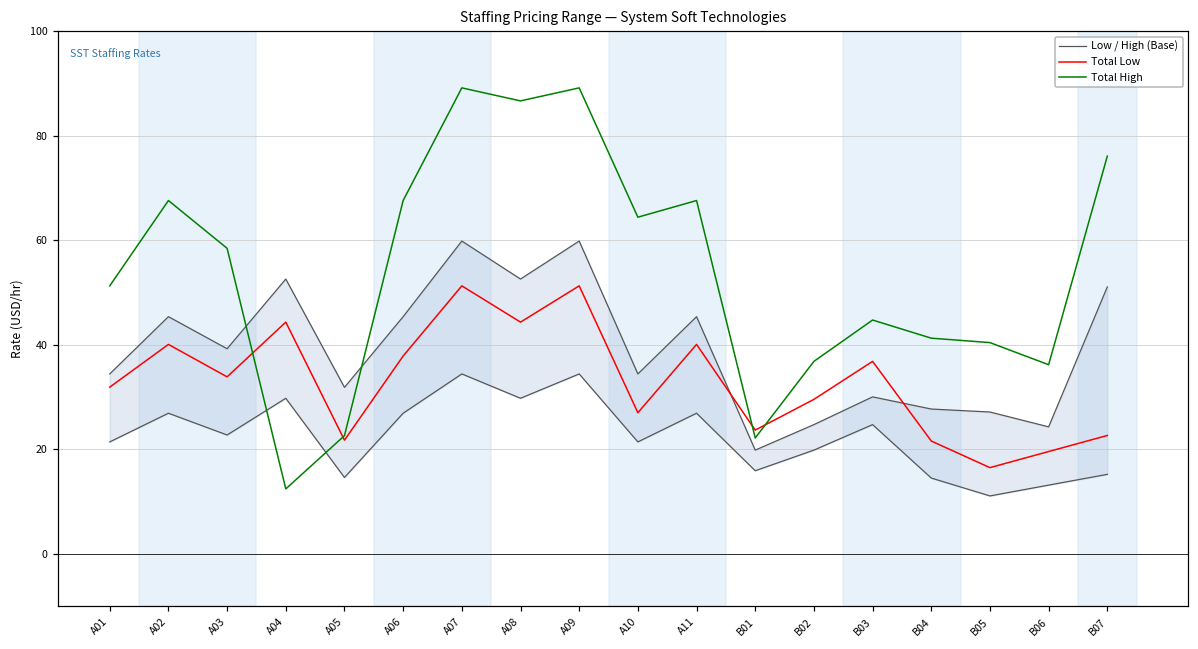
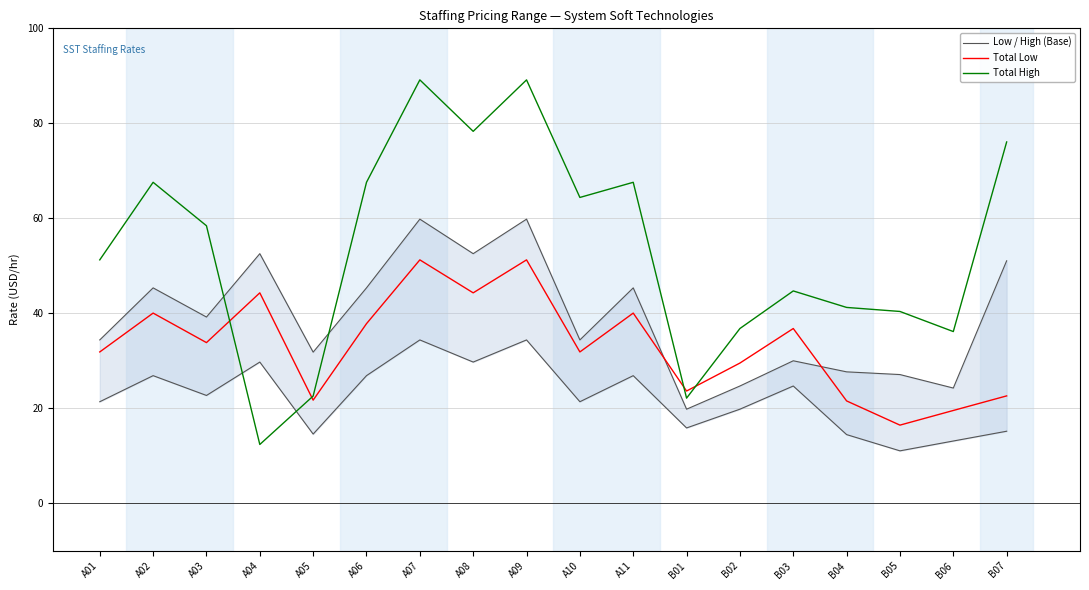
Total High, A08: 87 -> 78
Total Low, A10: 27 -> 32
